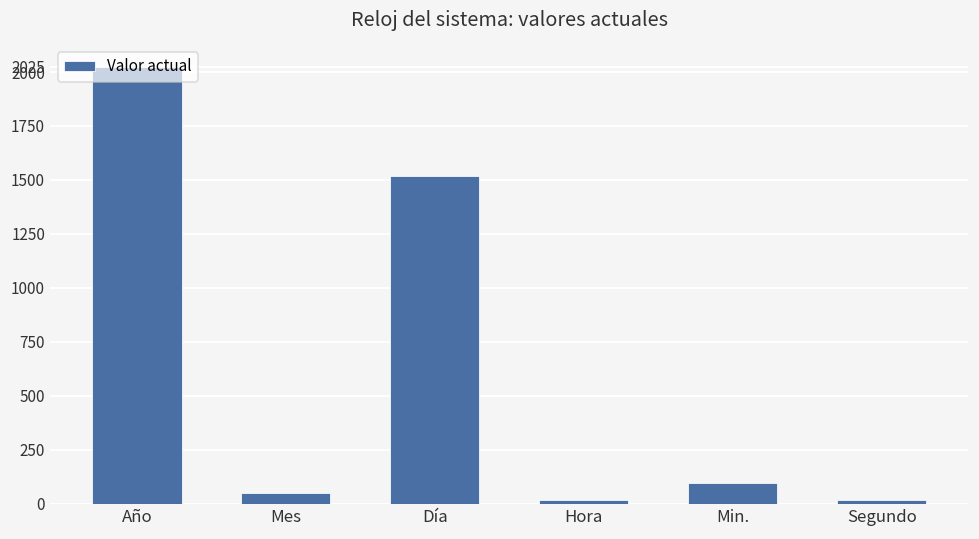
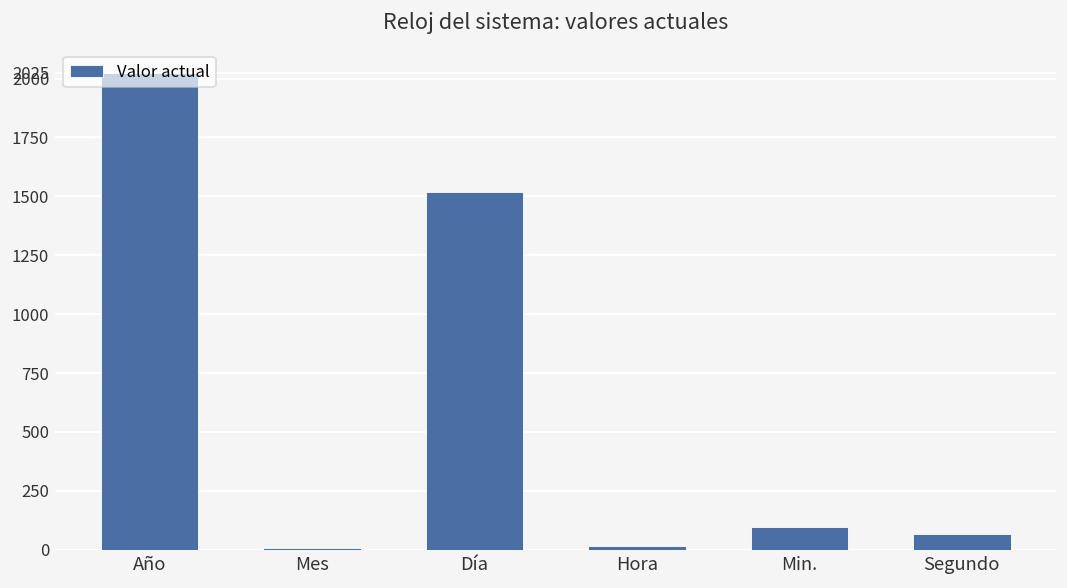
Mes: 50 -> 10
Segundo: 20 -> 70
